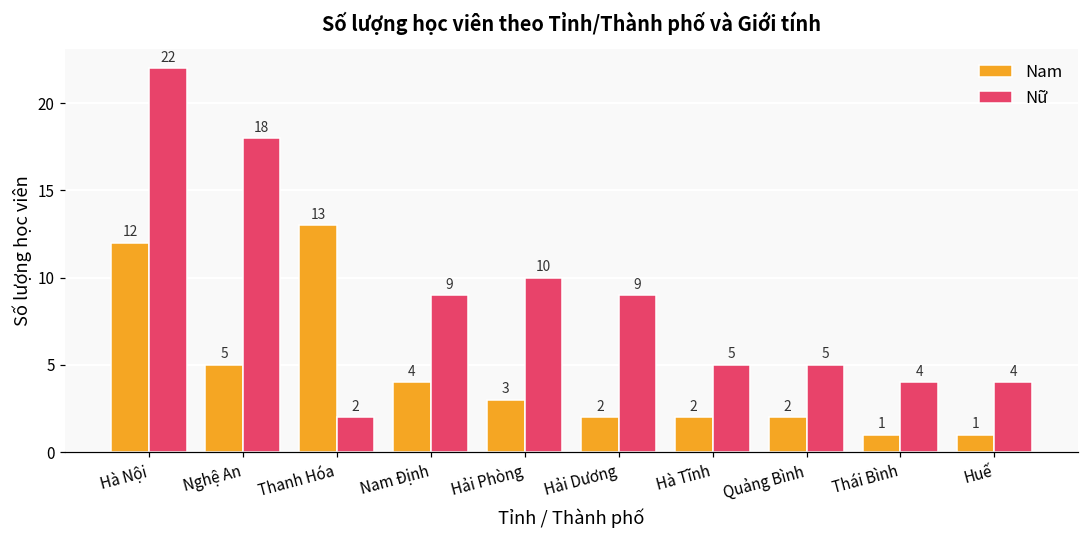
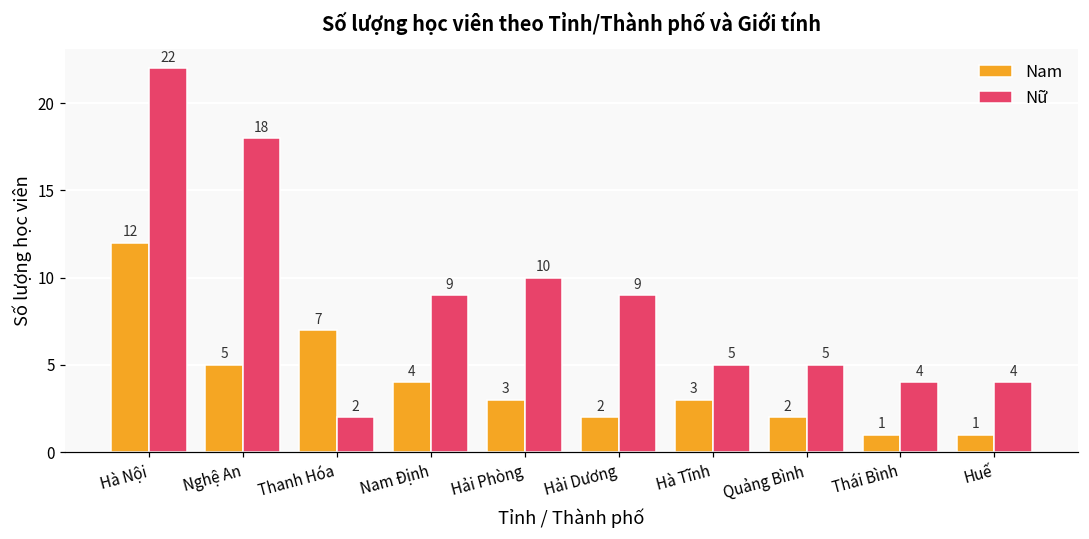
Nam, Thanh Hóa: 13 -> 7
Nam, Hà Tĩnh: 2 -> 3
